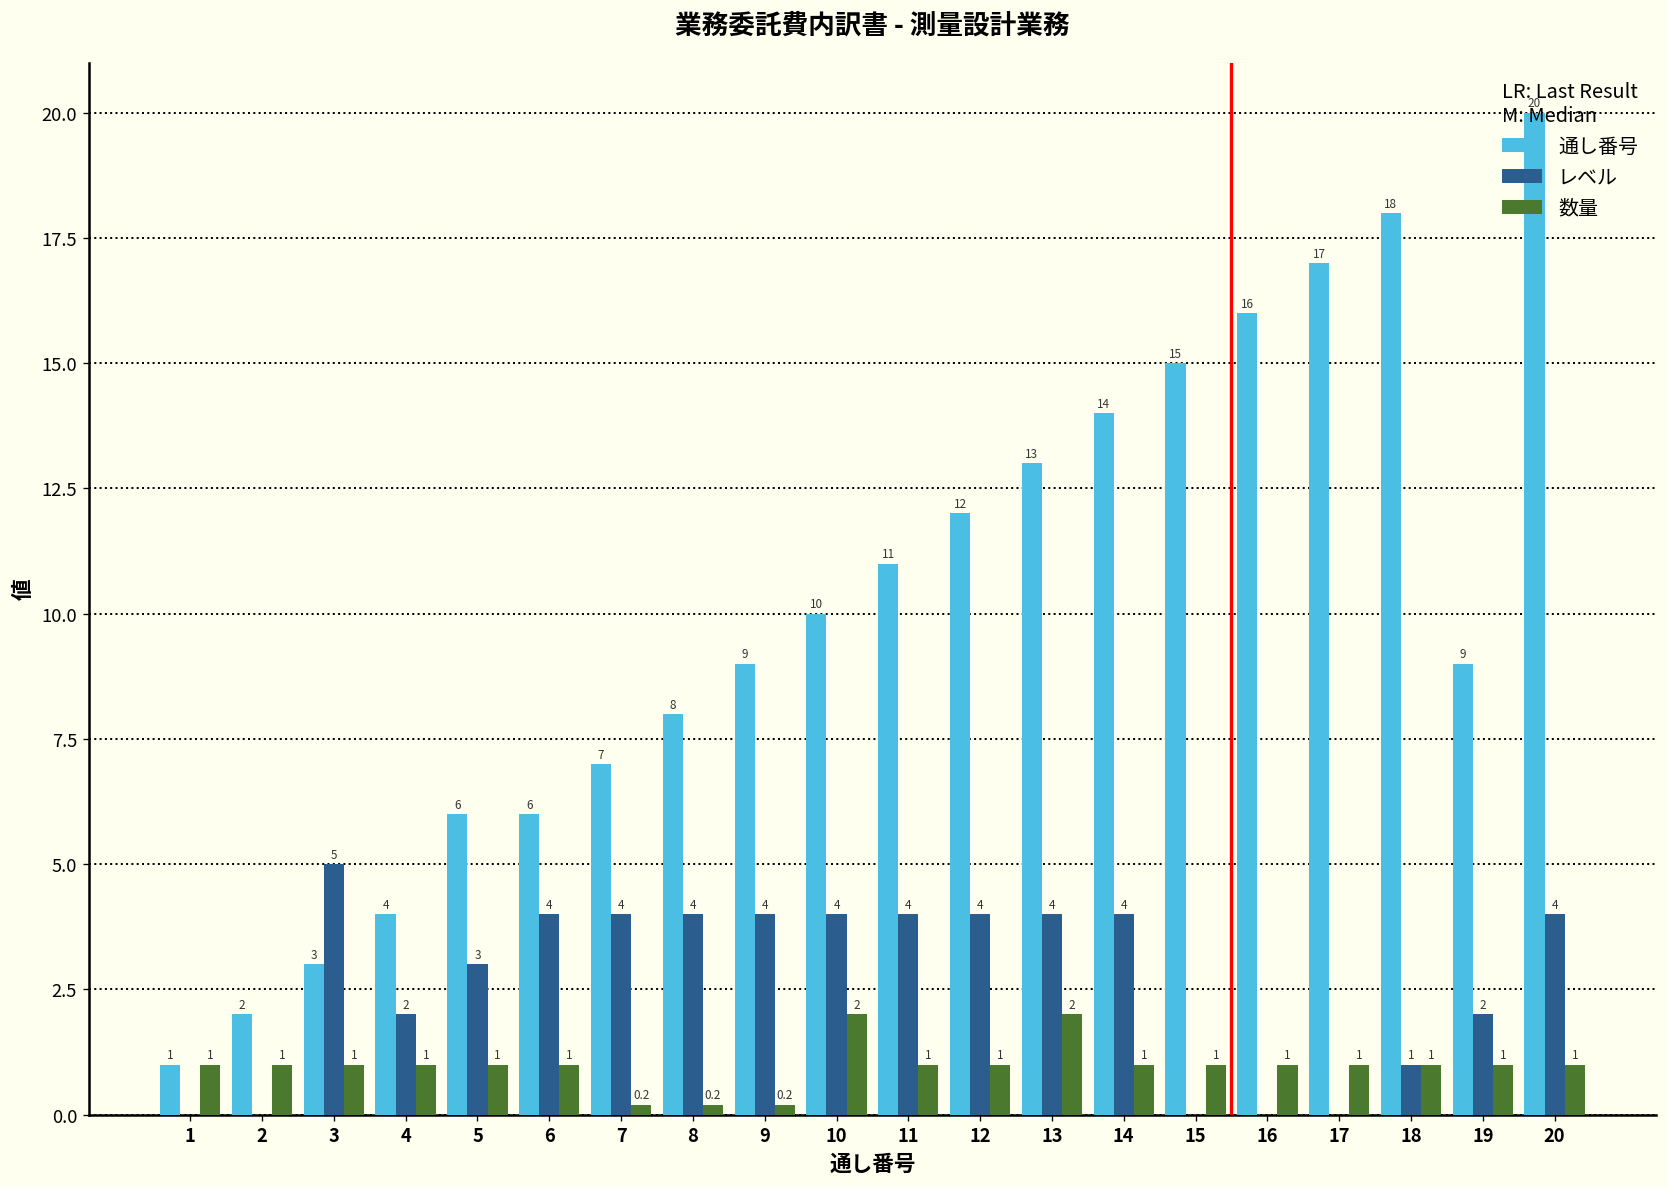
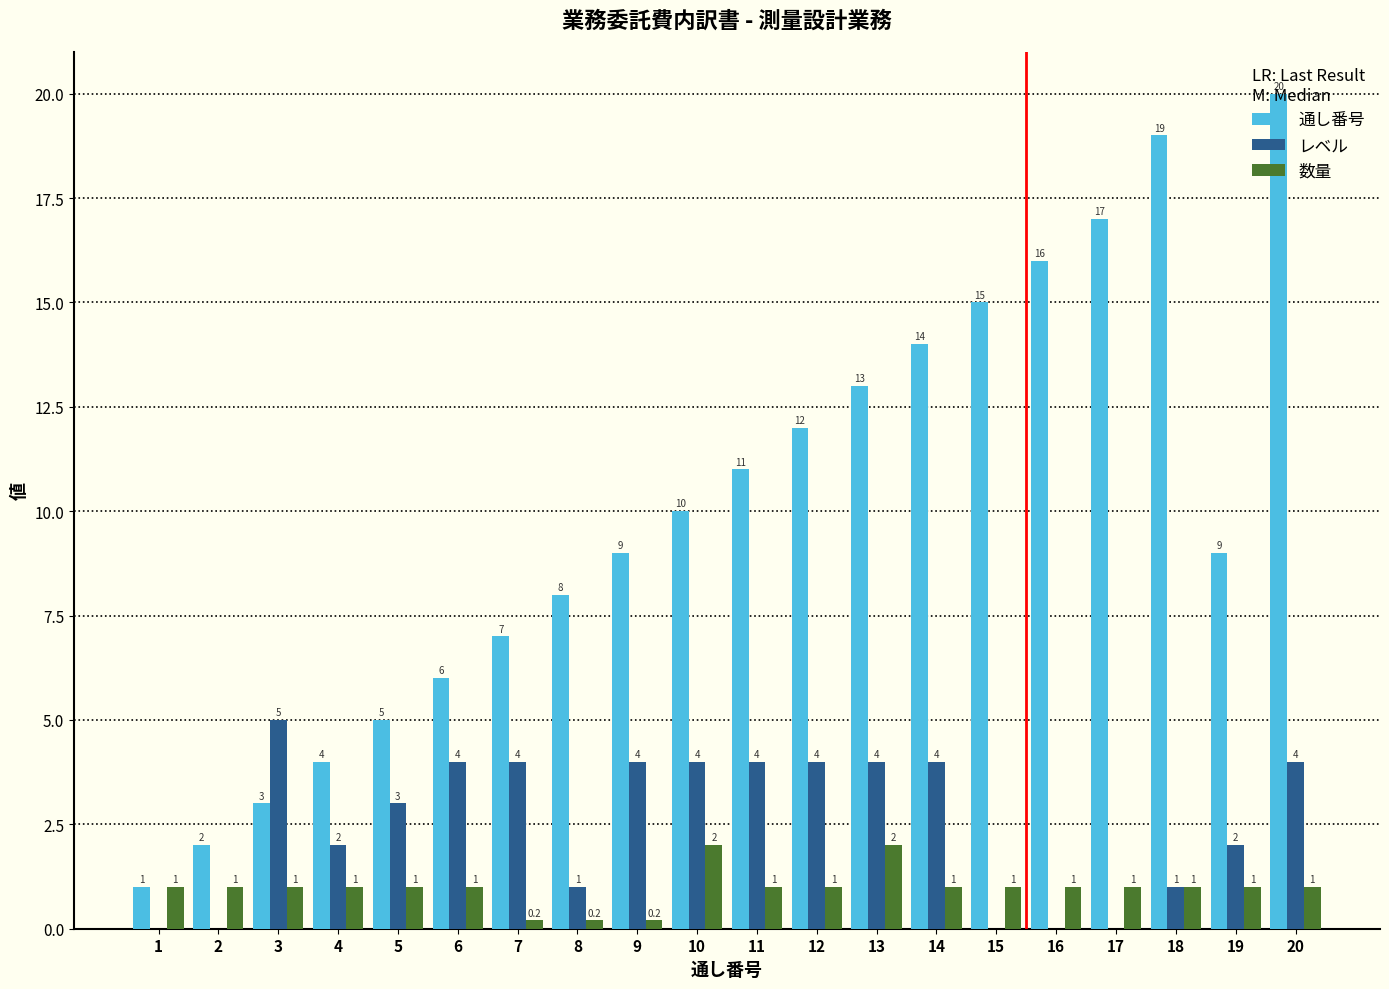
通し番号, 5: 6 -> 5
レベル, 8: 4 -> 1
通し番号, 18: 18 -> 19
